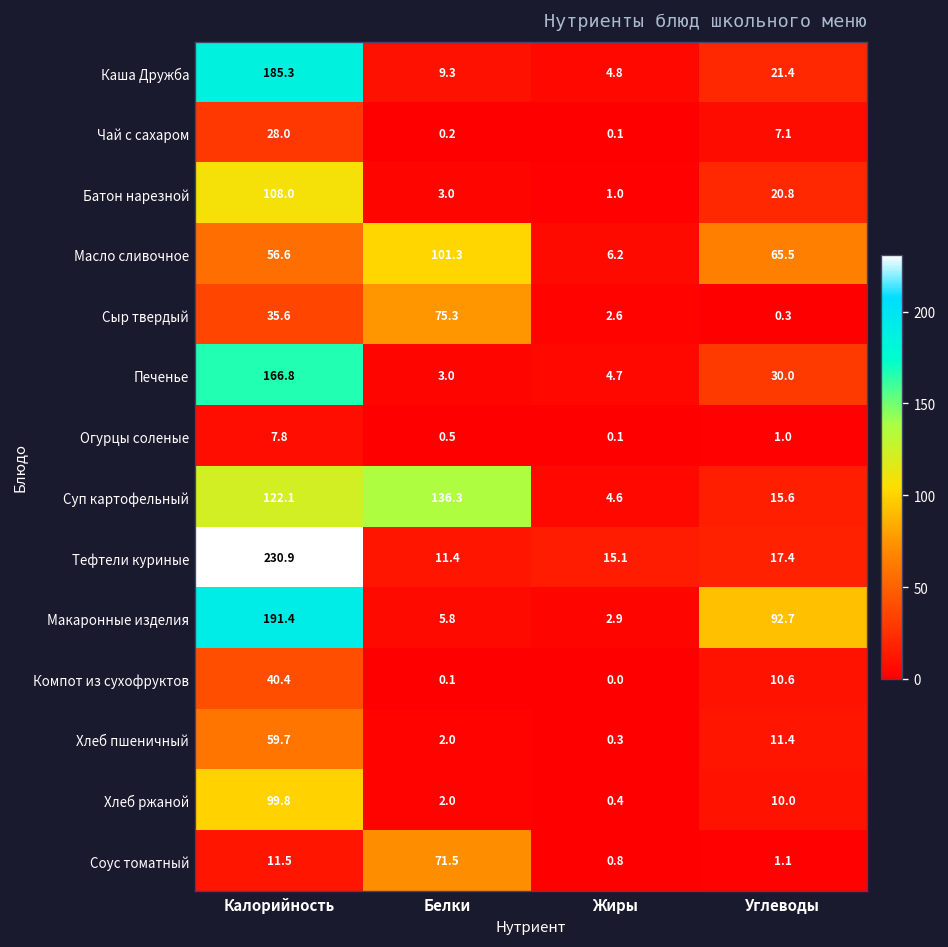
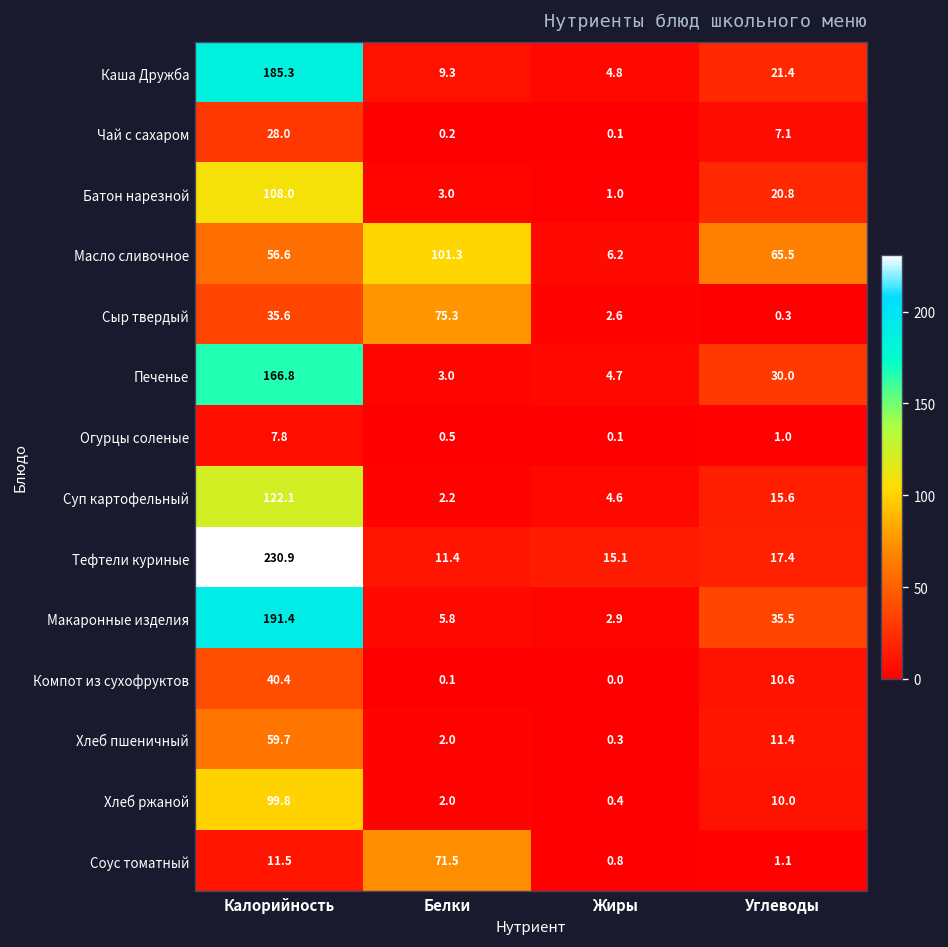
Суп картофельный, Белки: 136.3 -> 2.2
Макаронные изделия, Углеводы: 92.7 -> 35.5
